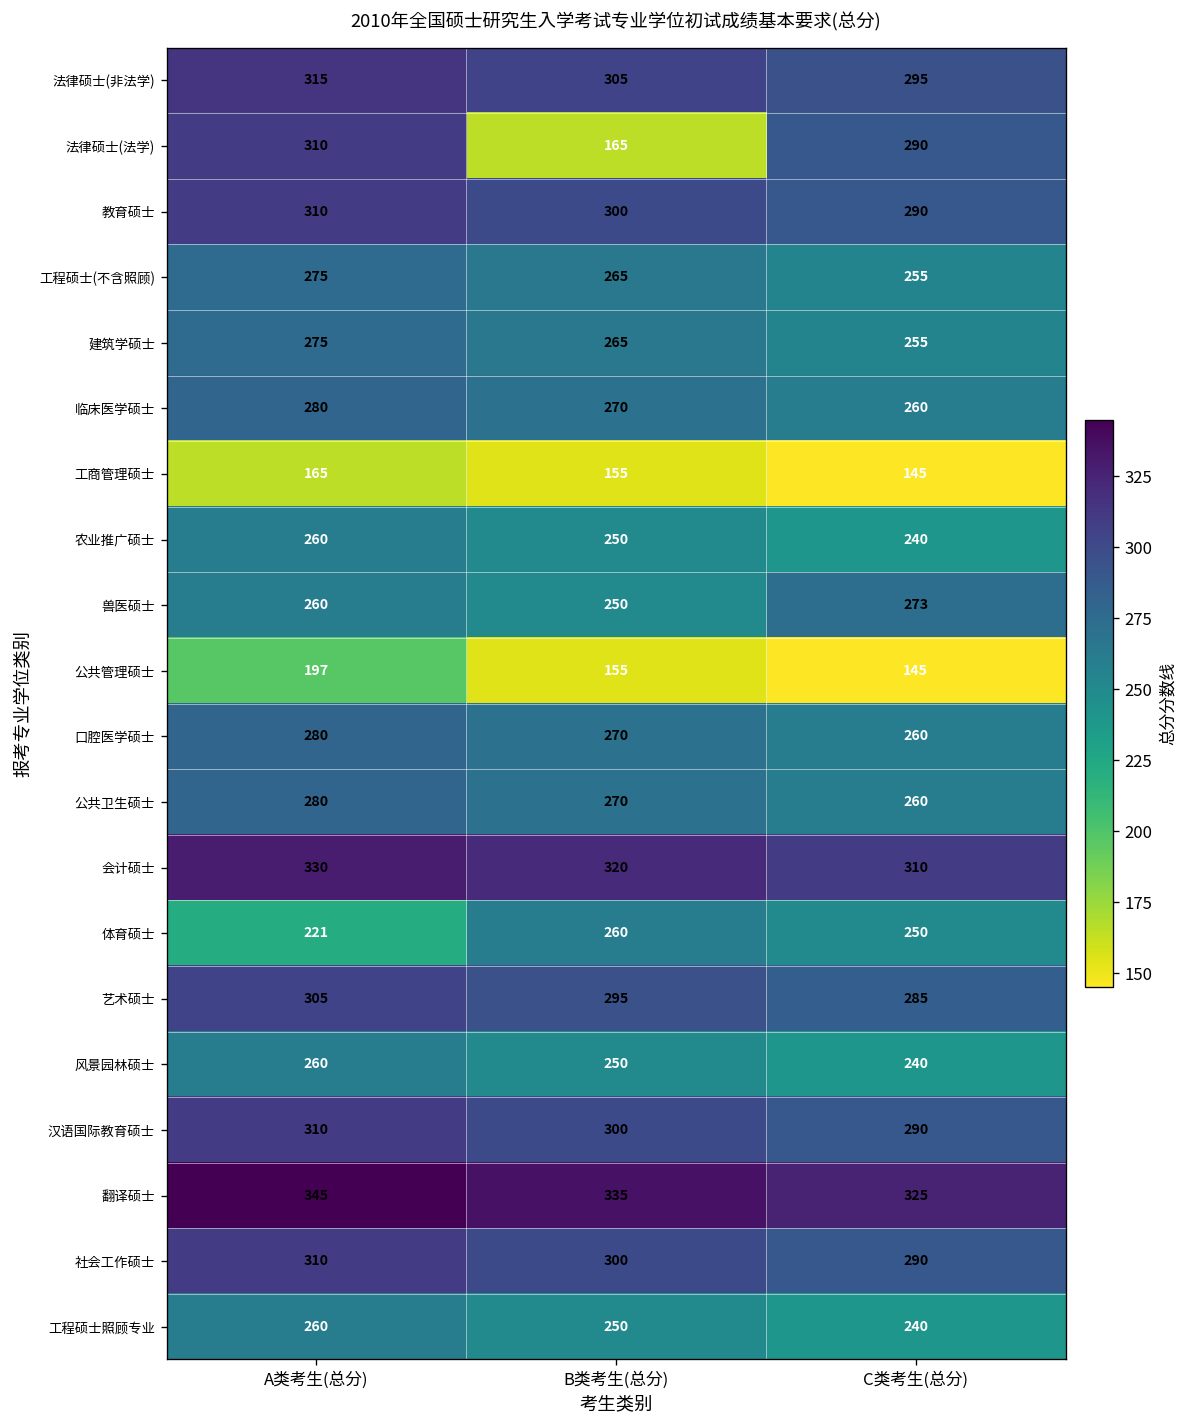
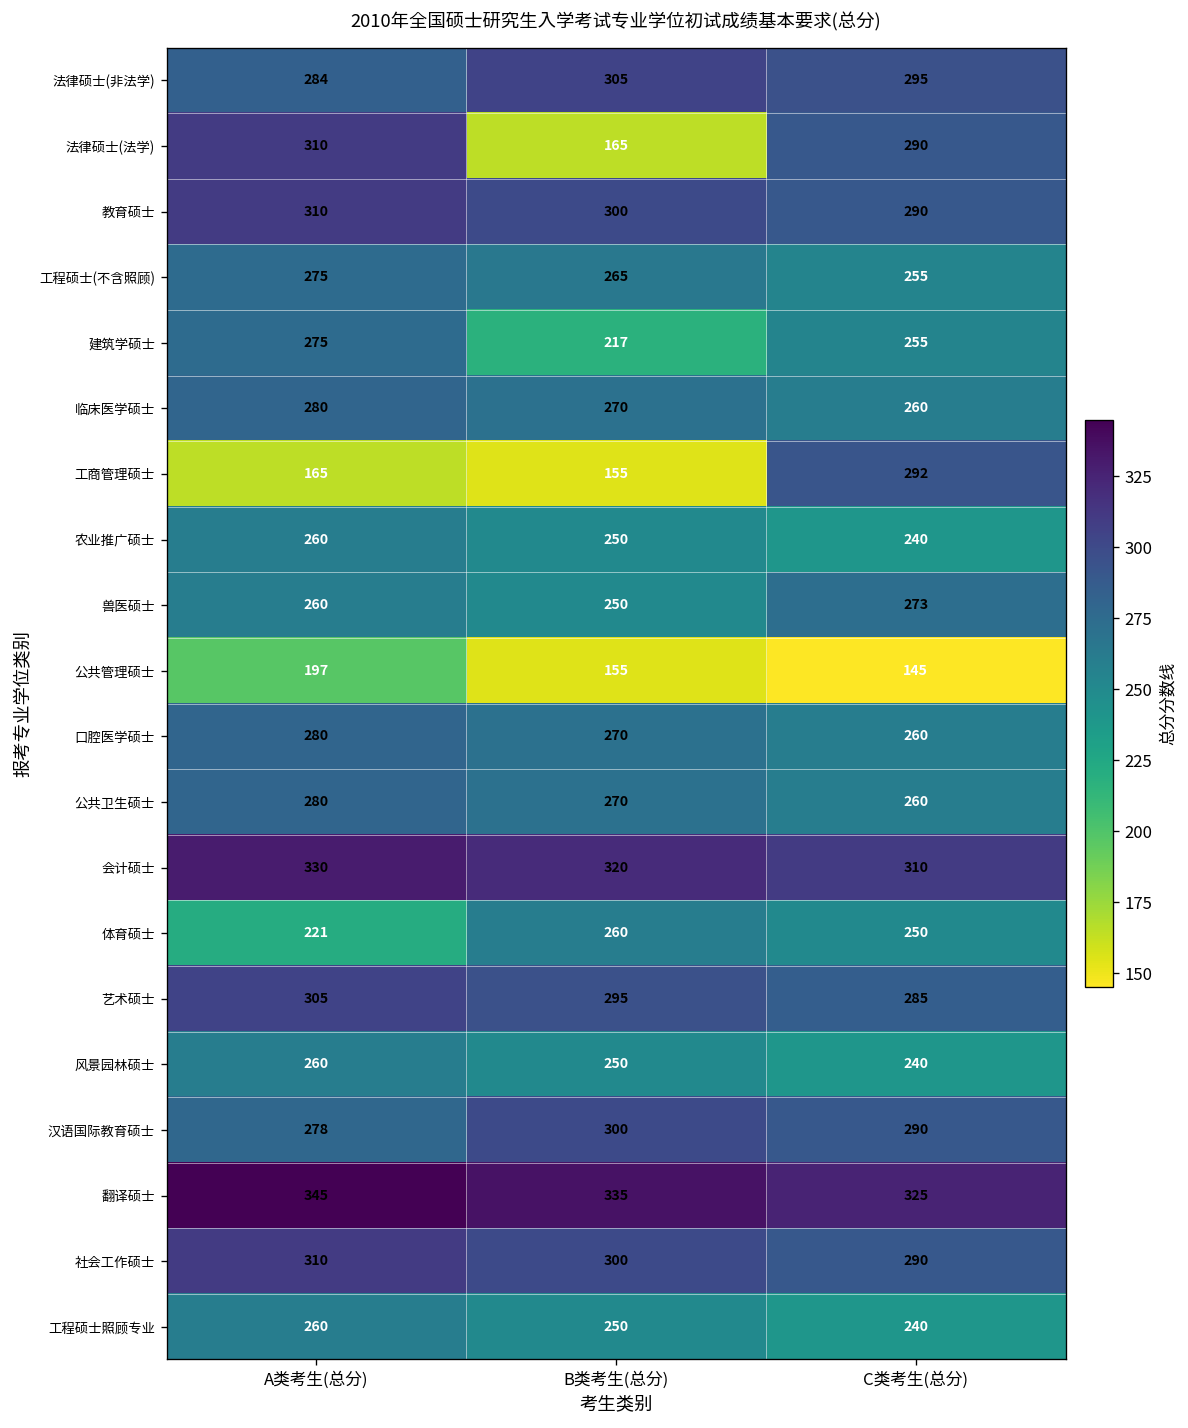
法律硕士(非法学), A类考生(总分): 315 -> 284
建筑学硕士, B类考生(总分): 265 -> 217
工商管理硕士, C类考生(总分): 145 -> 292
汉语国际教育硕士, A类考生(总分): 310 -> 278
